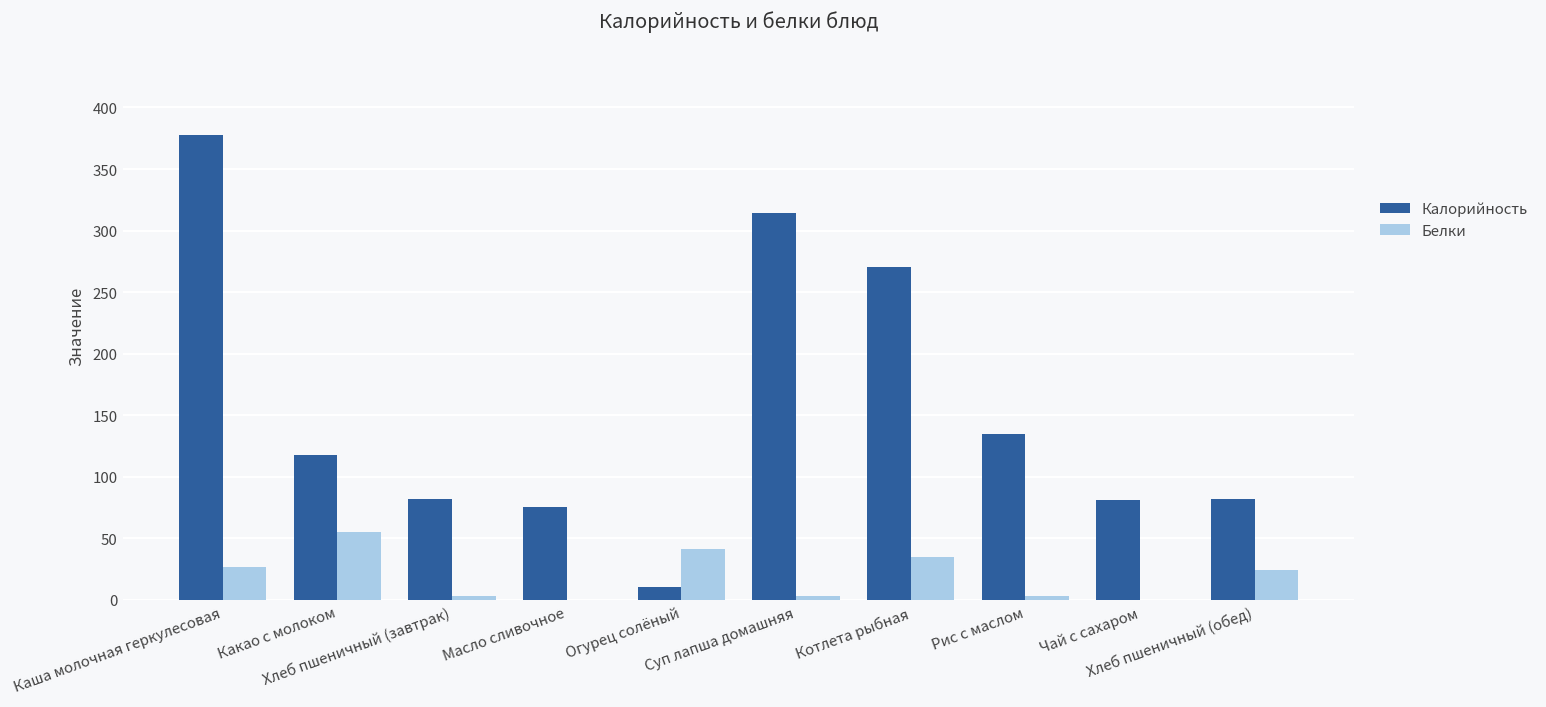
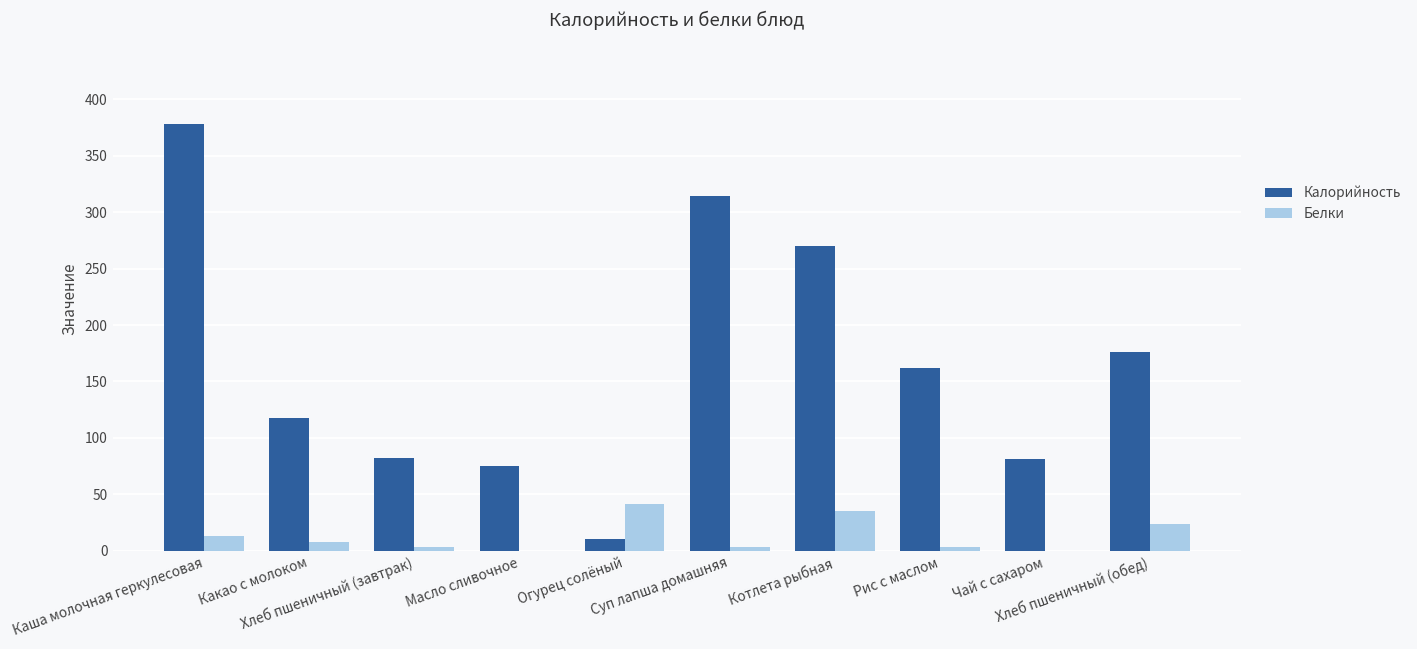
Белки, Каша молочная геркулесовая: 27 -> 13
Белки, Какао с молоком: 55 -> 8
Калорийность, Рис с маслом: 135 -> 162
Калорийность, Хлеб пшеничный (обед): 82 -> 176
